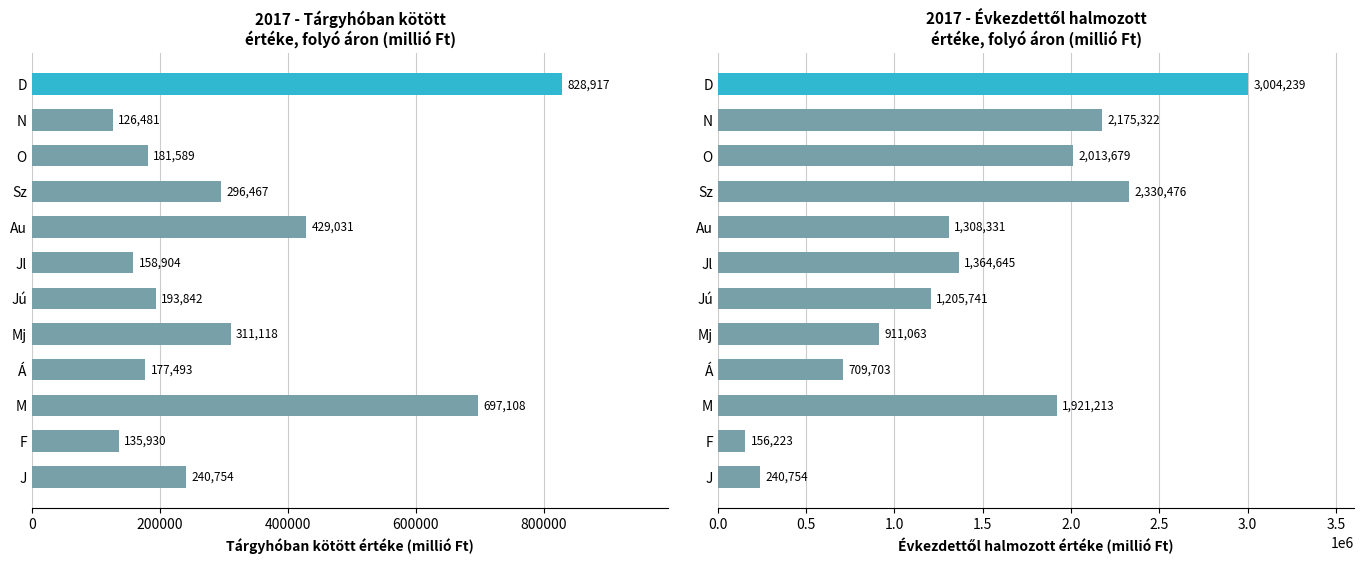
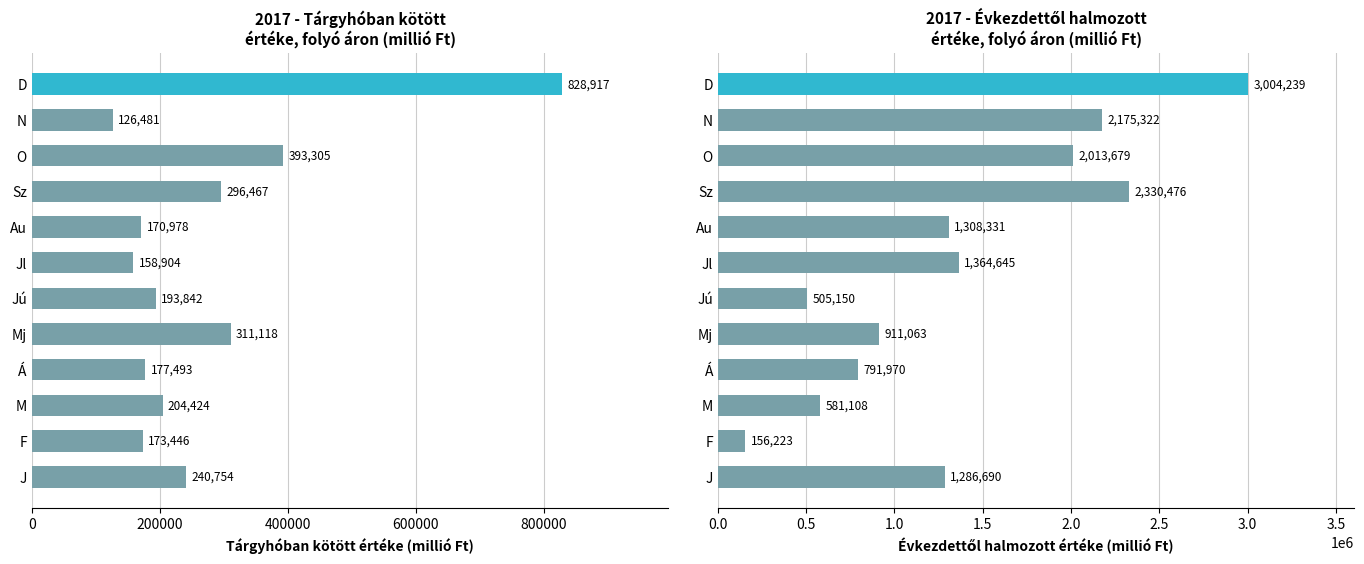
2017 - Tárgyhóban kötött értéke, folyó áron (millió Ft), O: 181,589 -> 393,305
2017 - Tárgyhóban kötött értéke, folyó áron (millió Ft), Au: 429,031 -> 170,978
2017 - Tárgyhóban kötött értéke, folyó áron (millió Ft), M: 697,108 -> 204,424
2017 - Tárgyhóban kötött értéke, folyó áron (millió Ft), F: 135,930 -> 173,446
2017 - Évkezdettől halmozott értéke, folyó áron (millió Ft), Jú: 1,205,741 -> 505,150
2017 - Évkezdettől halmozott értéke, folyó áron (millió Ft), Á: 709,703 -> 791,970
2017 - Évkezdettől halmozott értéke, folyó áron (millió Ft), M: 1,921,213 -> 581,108
2017 - Évkezdettől halmozott értéke, folyó áron (millió Ft), J: 240,754 -> 1,286,690
